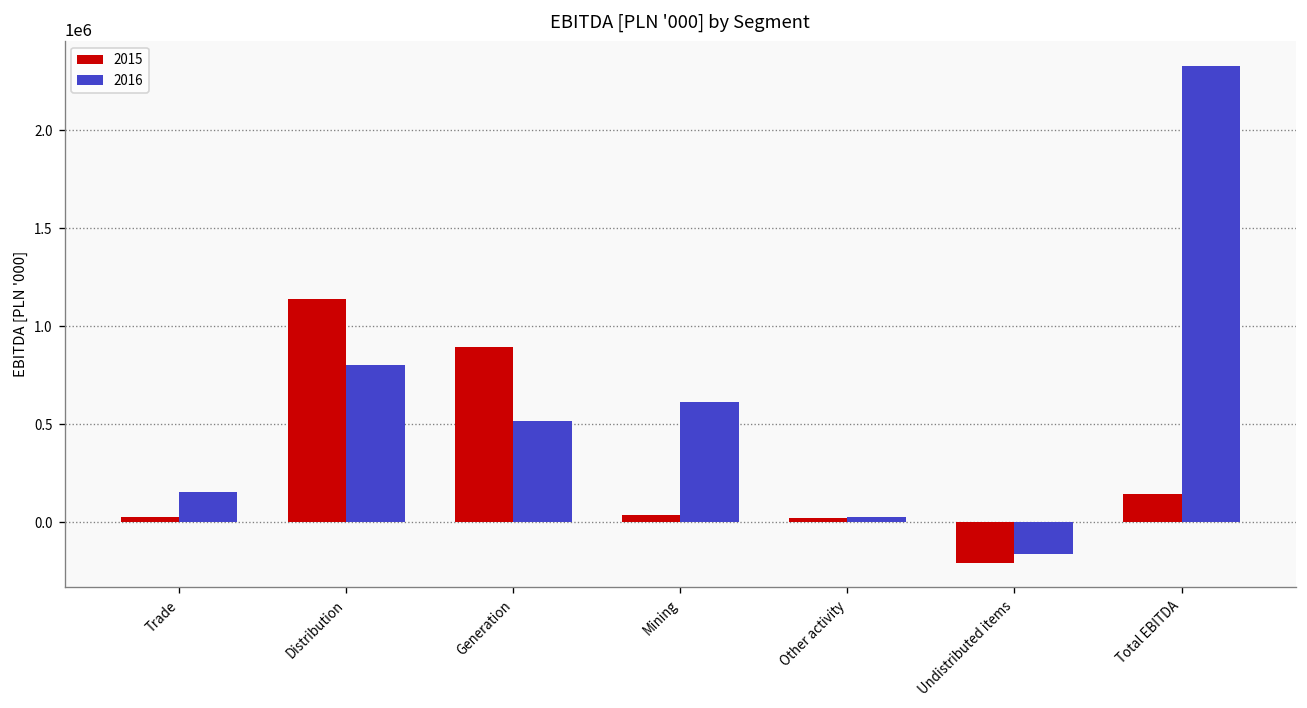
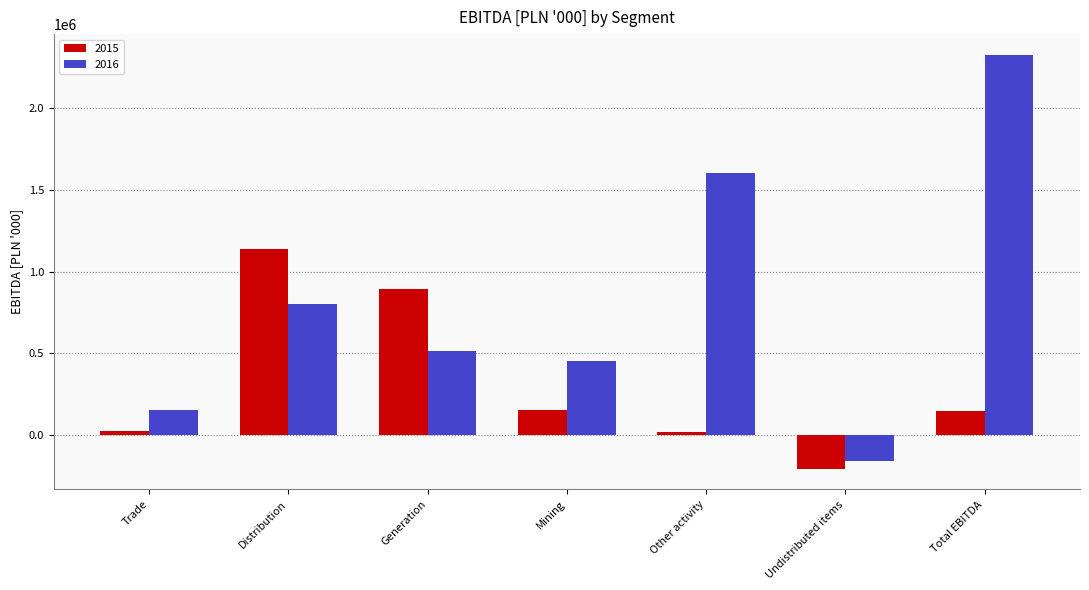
2015, Mining: 40000 -> 160000
2016, Mining: 610000 -> 460000
2016, Other activity: 30000 -> 1610000
